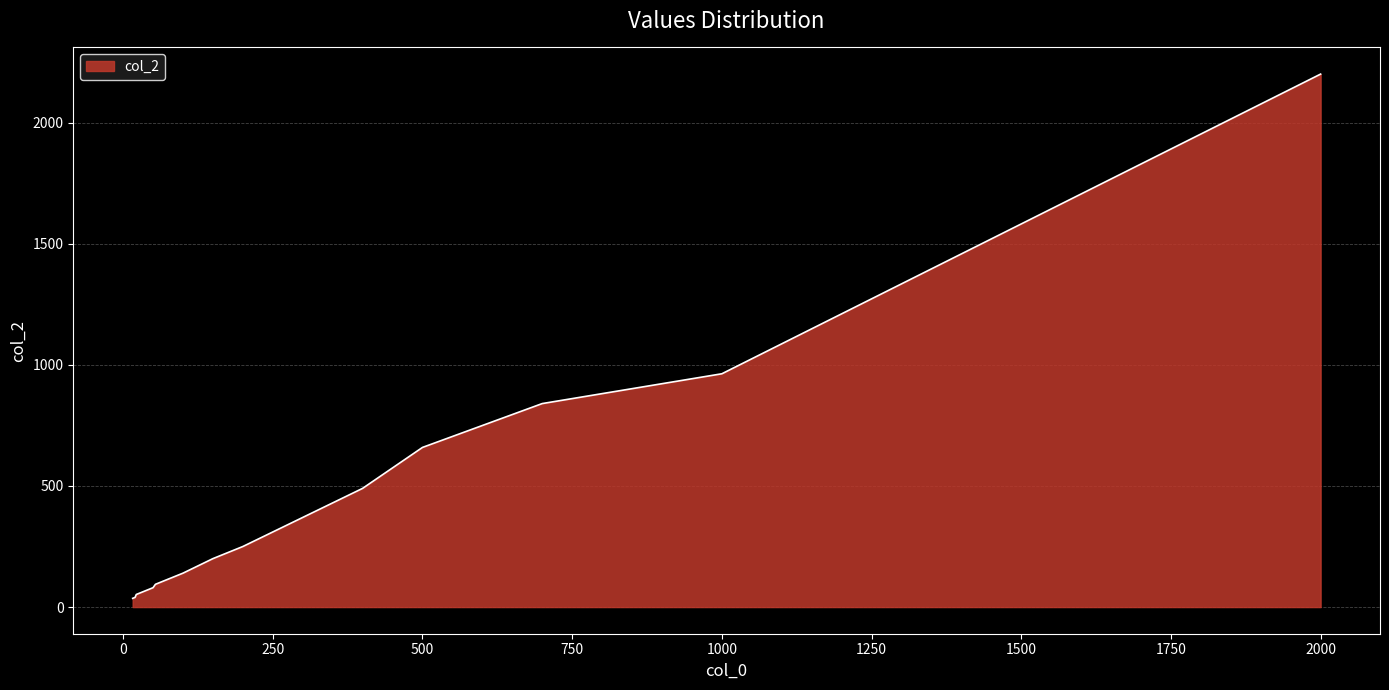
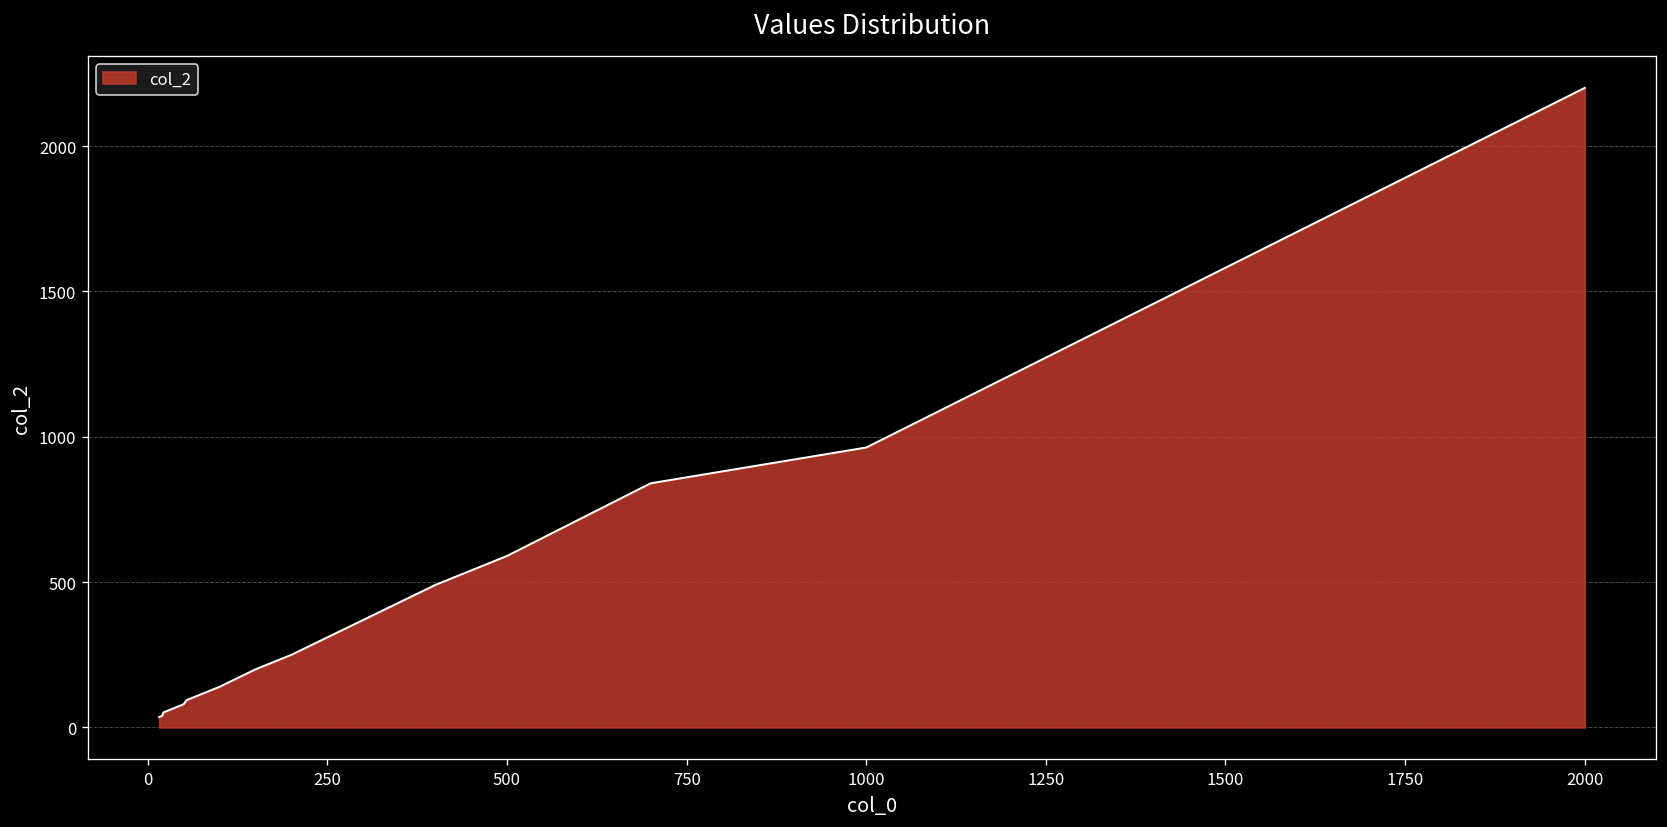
500: 660 -> 590
